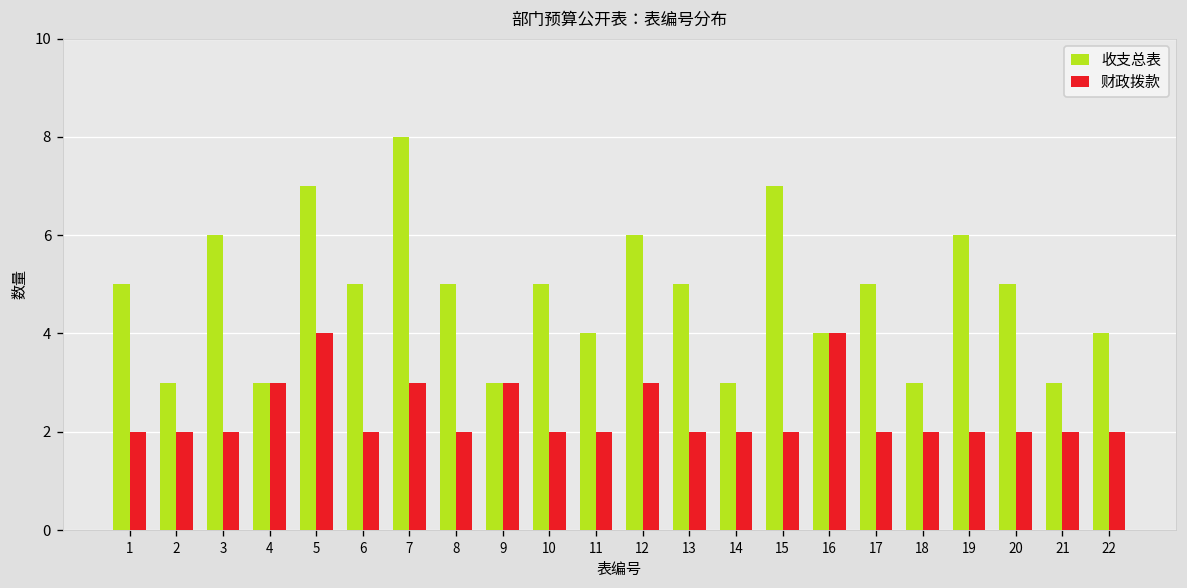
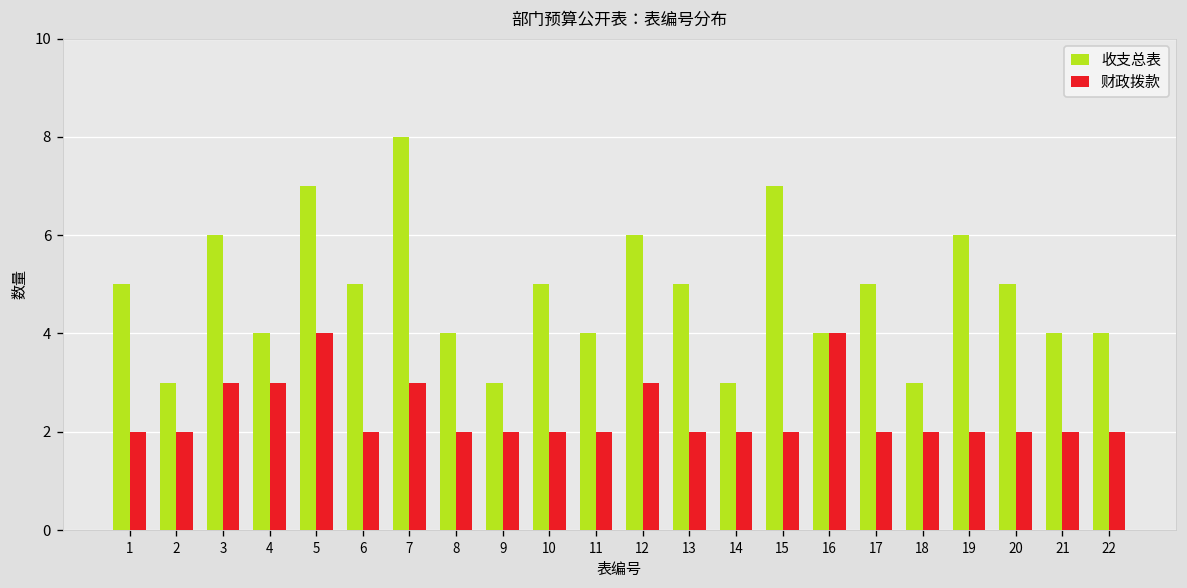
财政拨款, 3: 2 -> 3
收支总表, 4: 3 -> 4
收支总表, 8: 5 -> 4
财政拨款, 9: 3 -> 2
收支总表, 21: 3 -> 4
